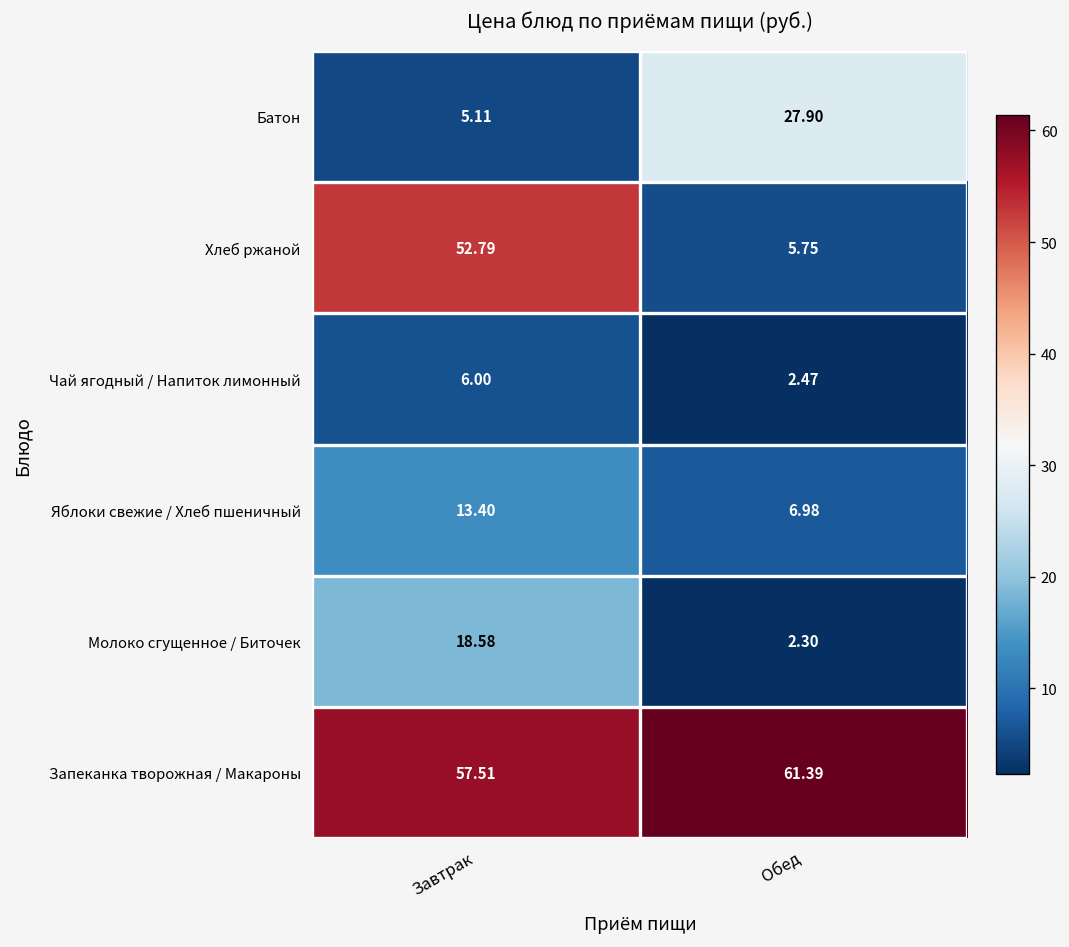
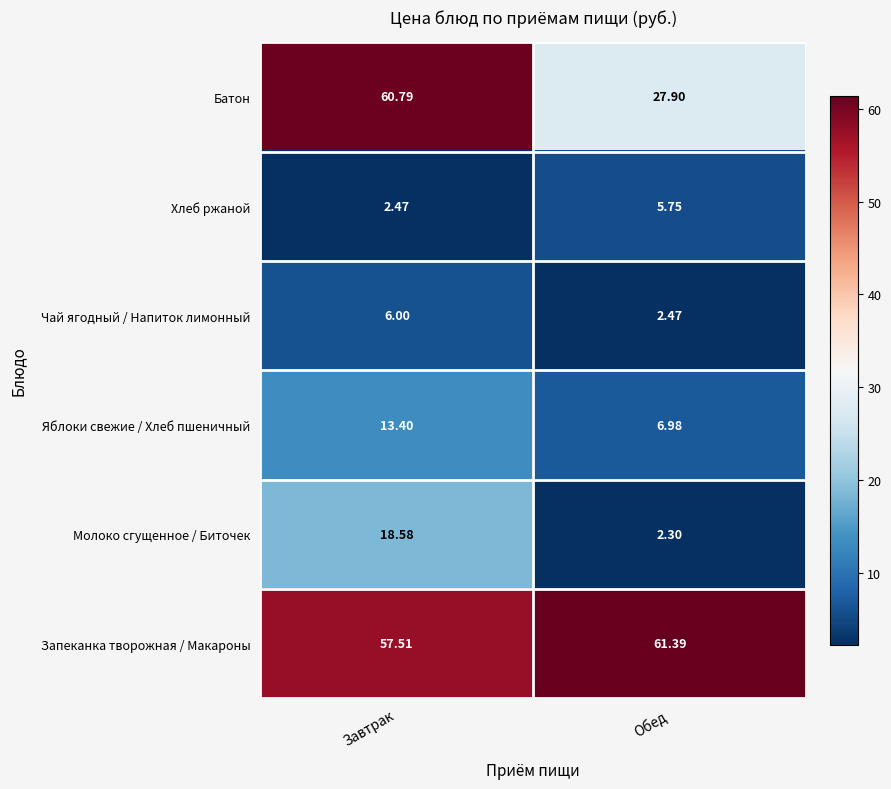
Батон, Завтрак: 5.11 -> 60.79
Хлеб ржаной, Завтрак: 52.79 -> 2.47
